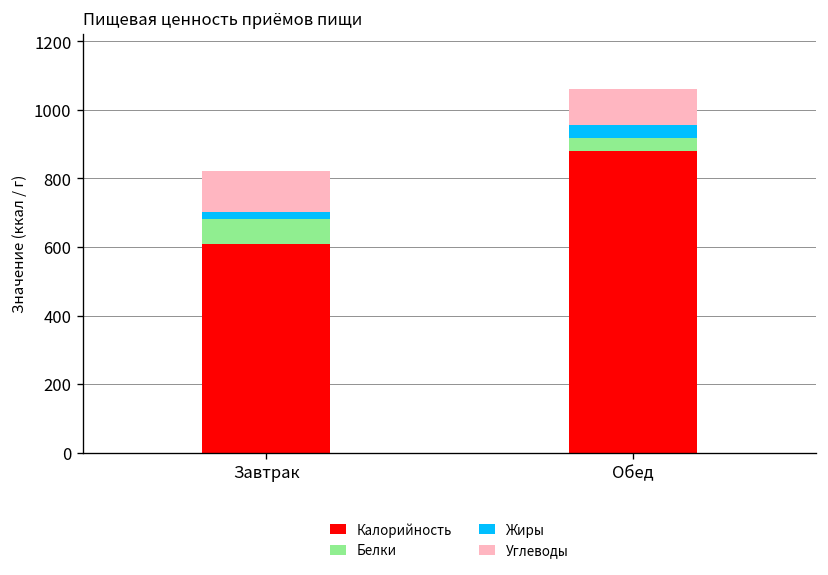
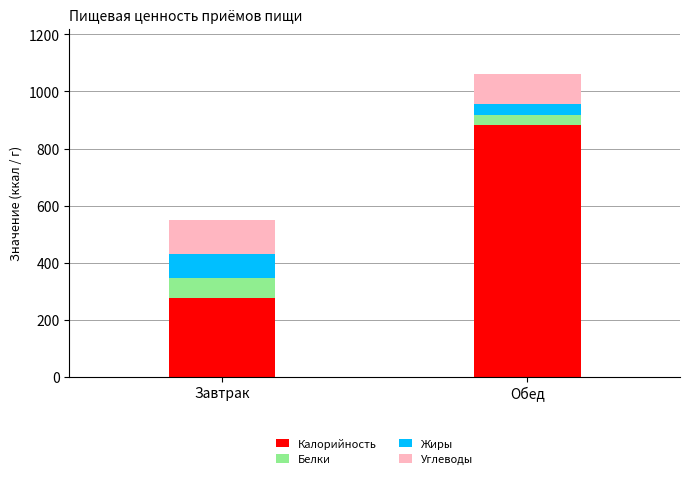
Калорийность, Завтрак: 610 -> 280
Жиры, Завтрак: 20 -> 80
